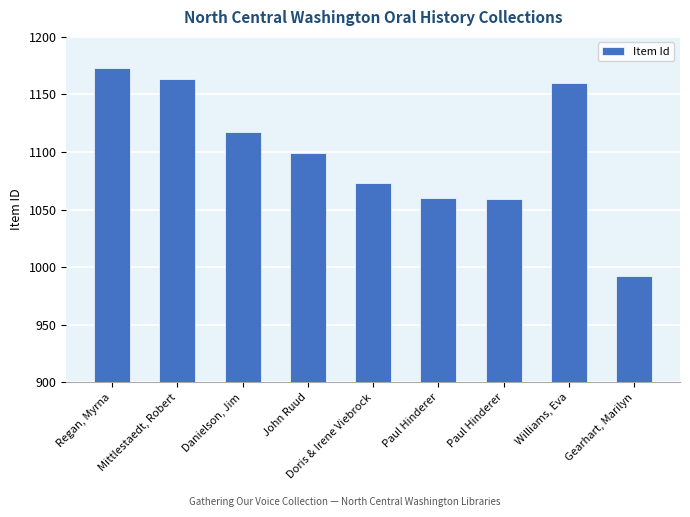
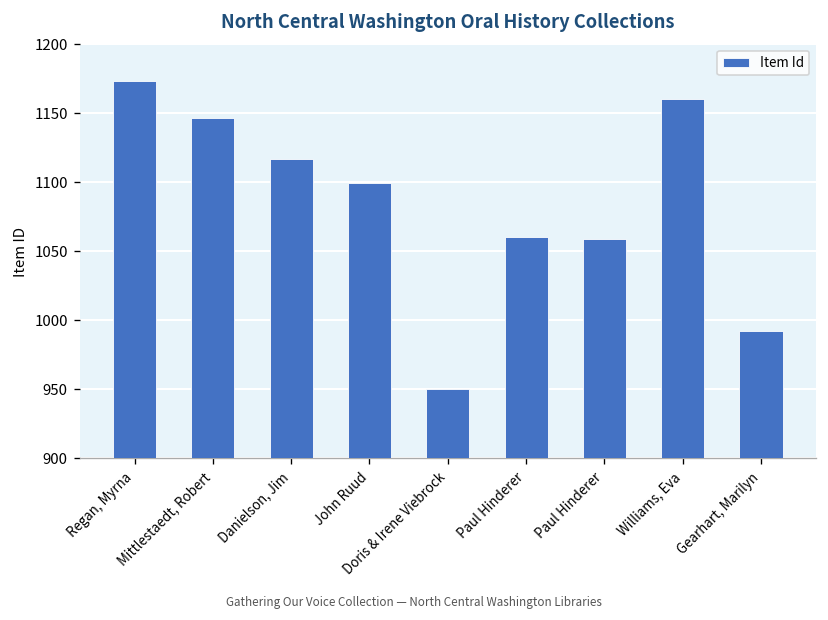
Mittlestaedt, Robert: 1163 -> 1146
Doris & Irene Viebrock: 1073 -> 950
